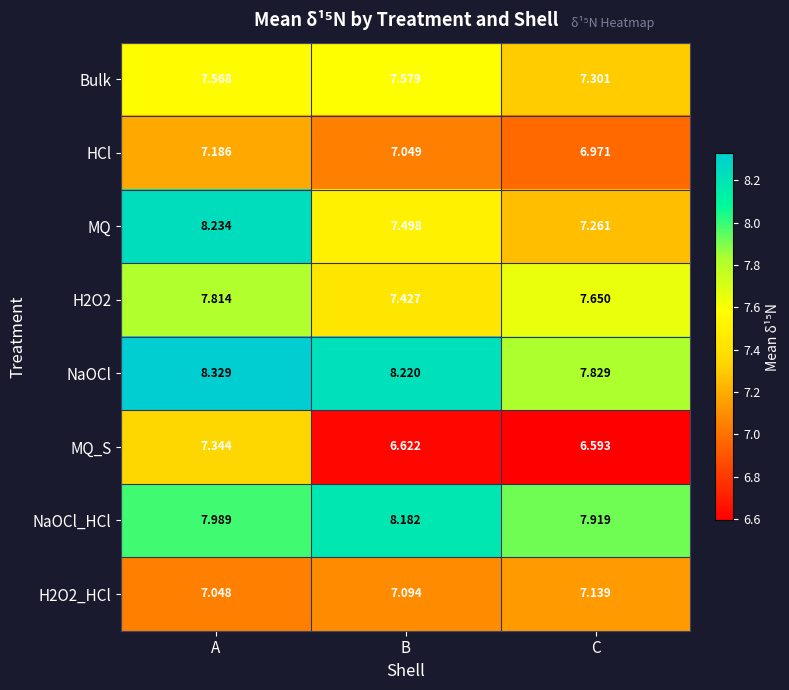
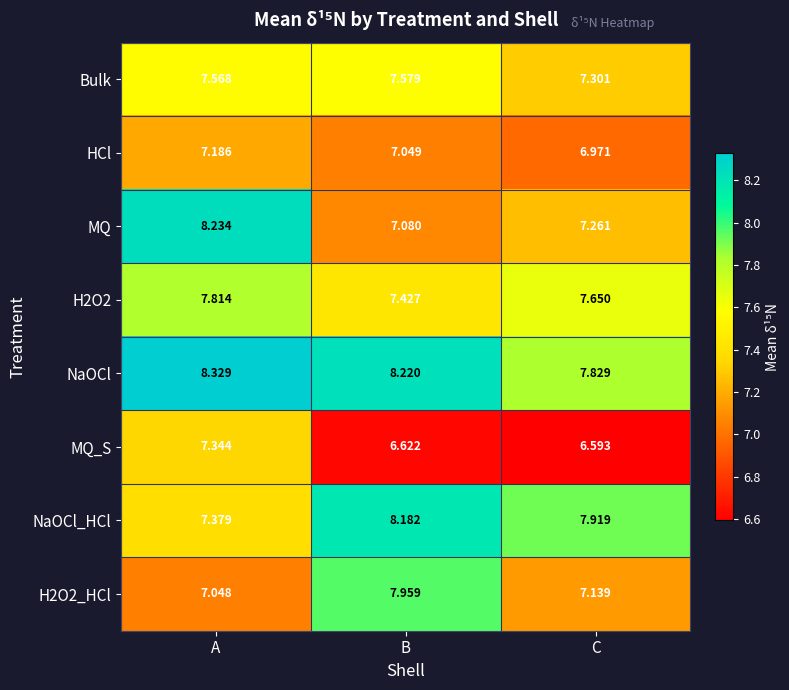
MQ, B: 7.498 -> 7.080
NaOCl_HCl, A: 7.989 -> 7.379
H2O2_HCl, B: 7.094 -> 7.959
